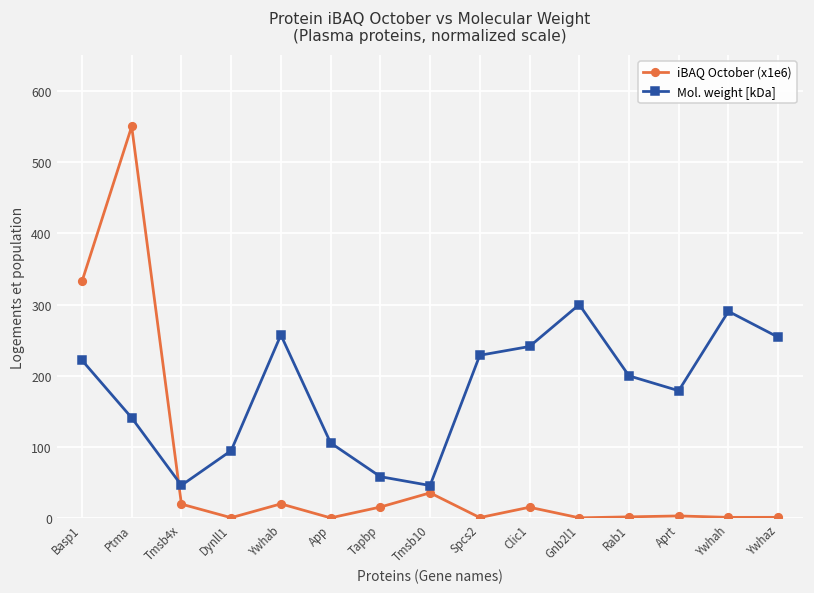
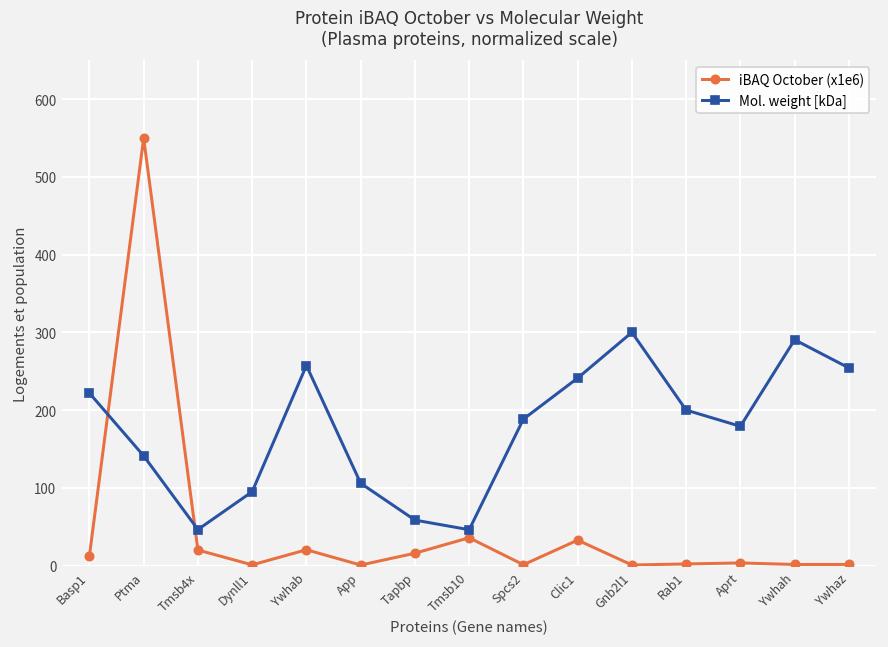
iBAQ October (x1e6), Basp1: 330 -> 10
Mol. weight [kDa], Spcs2: 230 -> 190
iBAQ October (x1e6), Clic1: 20 -> 30
